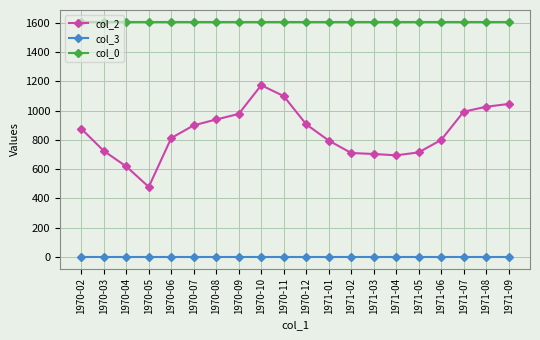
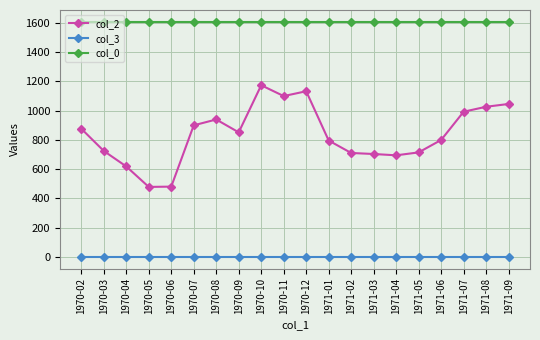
col_2, 1970-06: 810 -> 480
col_2, 1970-09: 980 -> 850
col_2, 1970-12: 910 -> 1130
